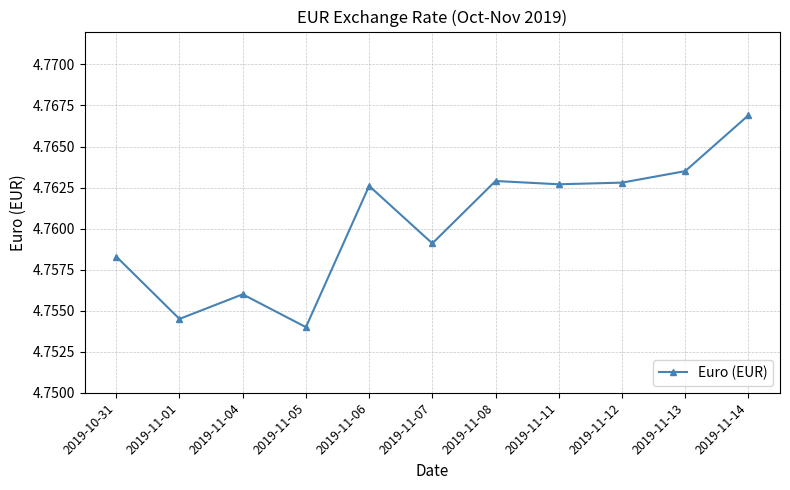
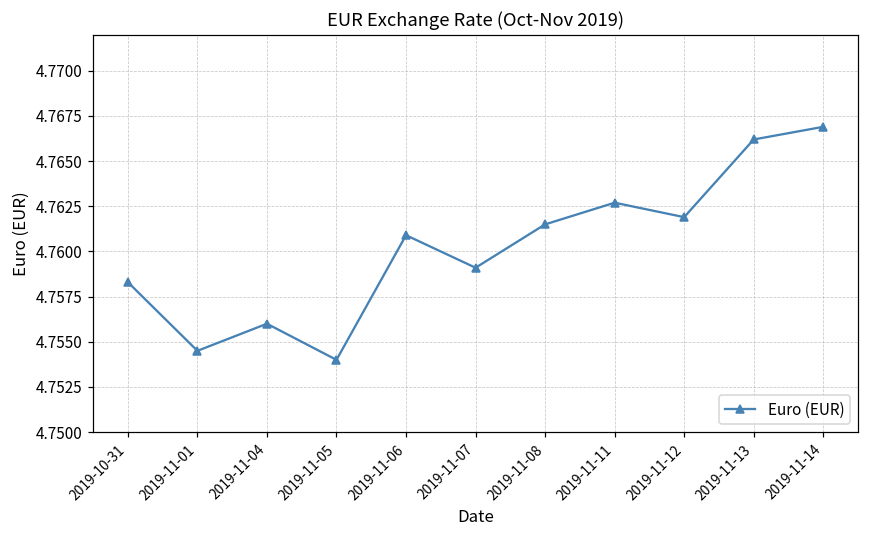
2019-11-06: 4.7626 -> 4.7609
2019-11-08: 4.7629 -> 4.7615
2019-11-12: 4.7628 -> 4.7619
2019-11-13: 4.7635 -> 4.7662
